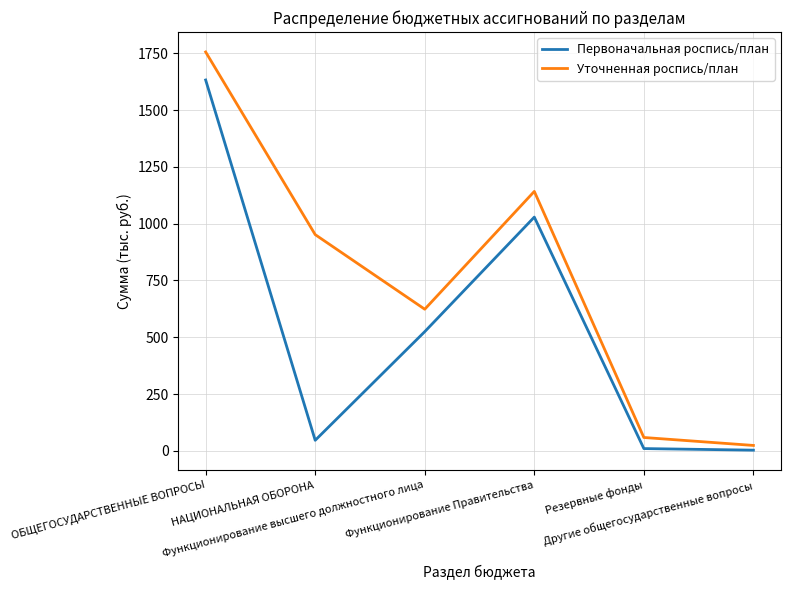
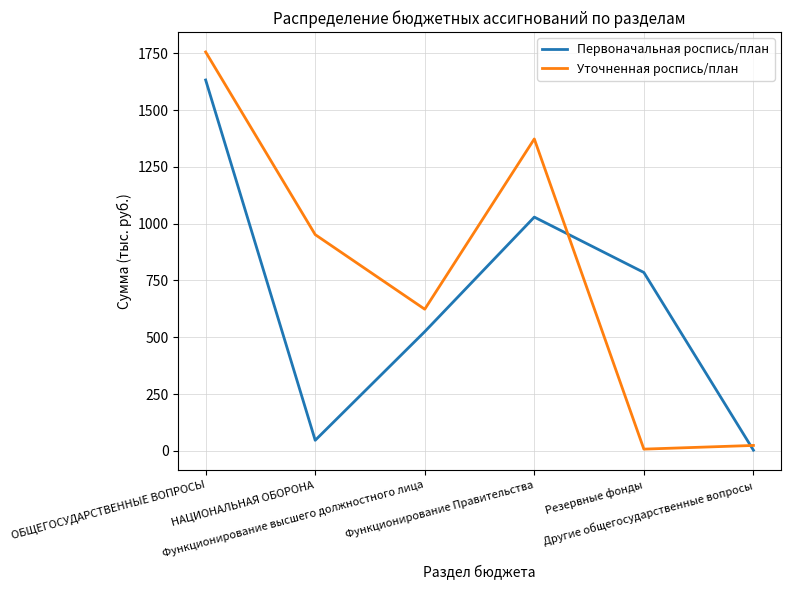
Уточненная роспись/план, Функционирование Правительства: 1140 -> 1370
Первоначальная роспись/план, Резервные фонды: 10 -> 790
Уточненная роспись/план, Резервные фонды: 60 -> 10
